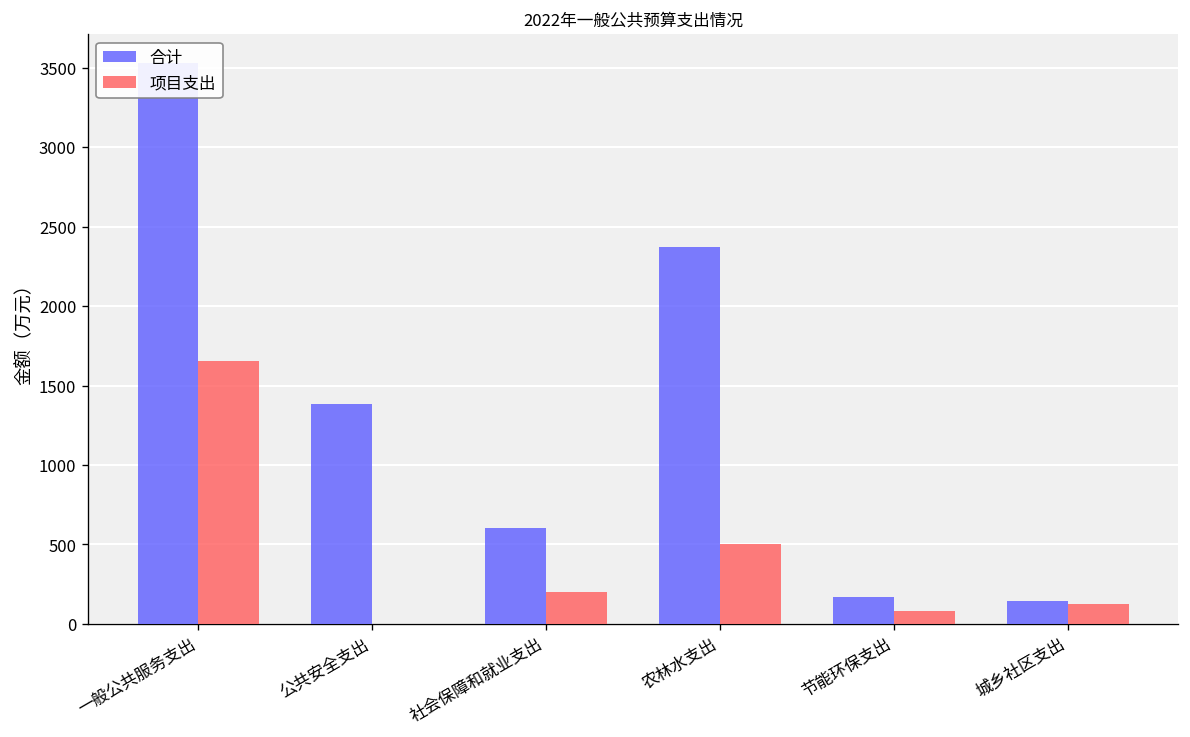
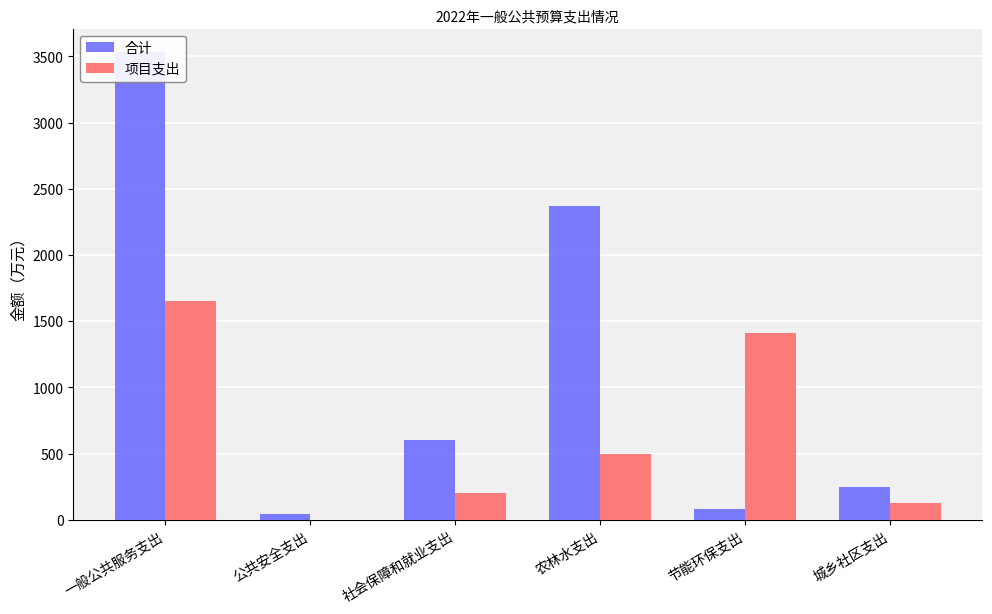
合计, 公共安全支出: 1380 -> 40
合计, 节能环保支出: 170 -> 80
项目支出, 节能环保支出: 80 -> 1410
合计, 城乡社区支出: 140 -> 250
